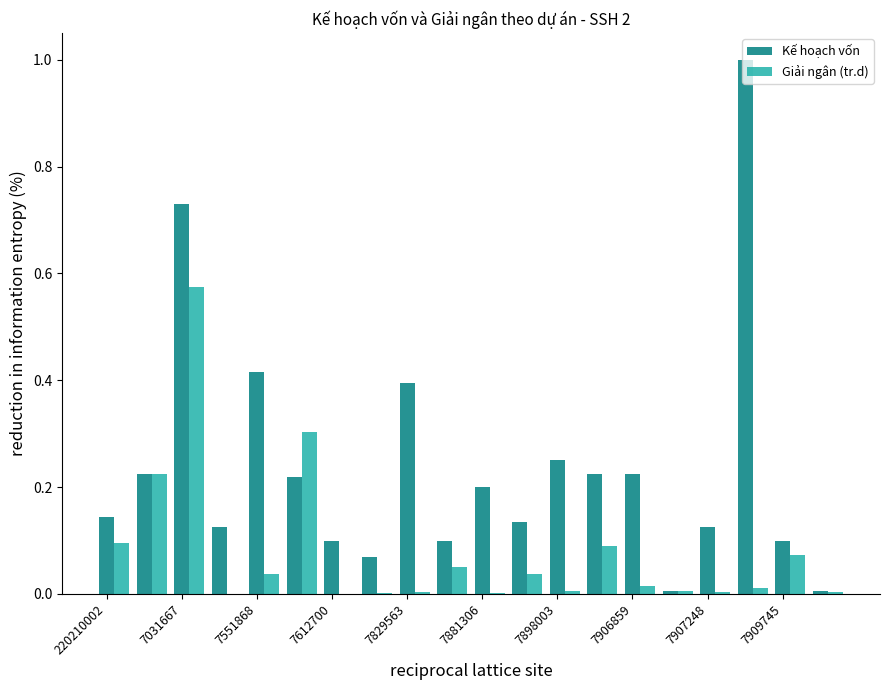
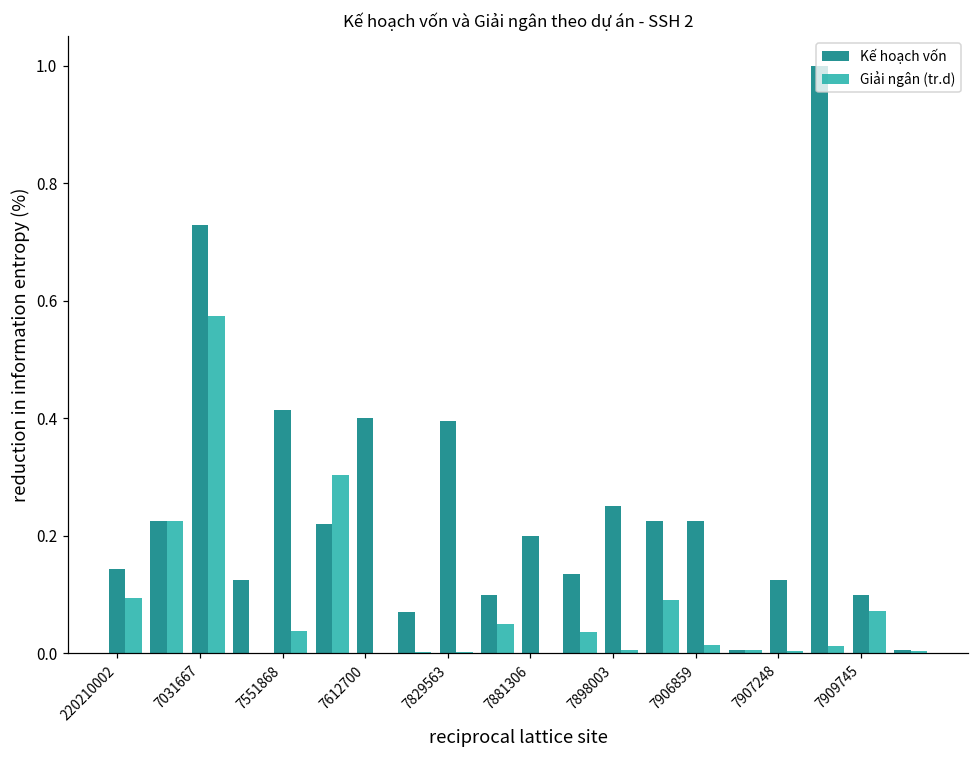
Kế hoạch vốn, 7612700: 0.10 -> 0.40
